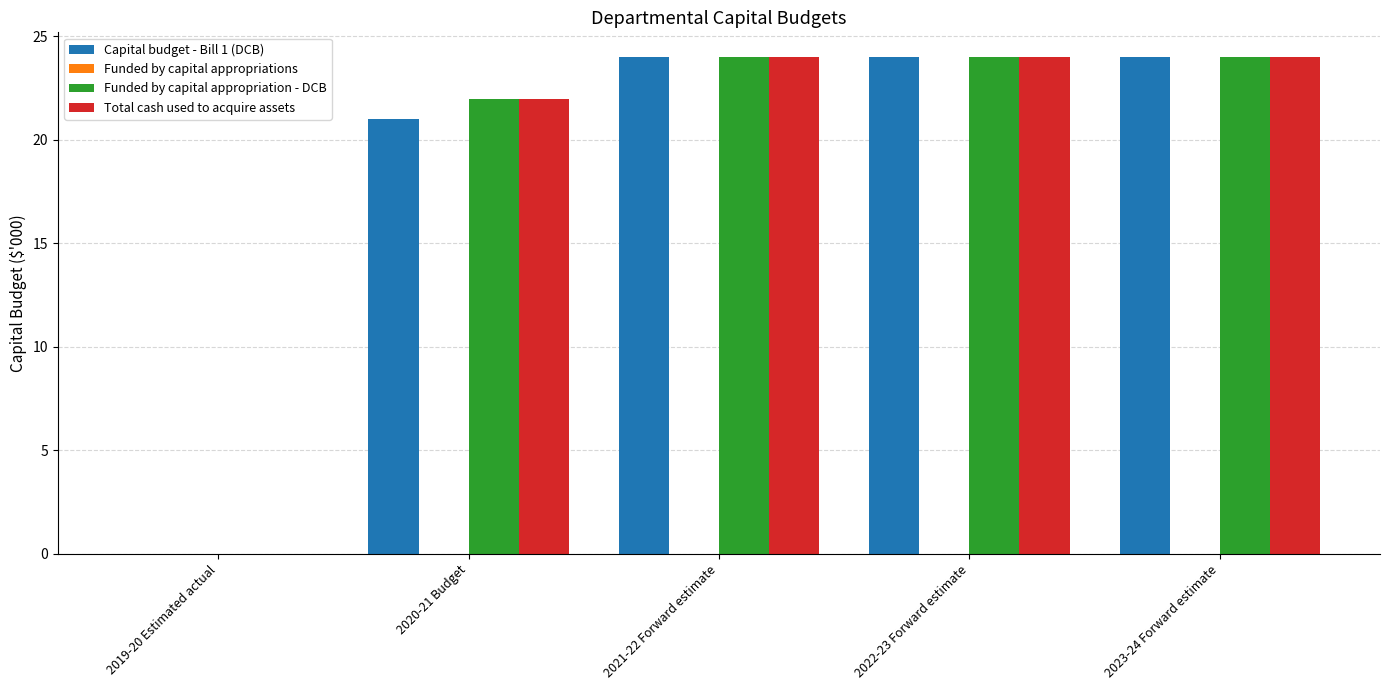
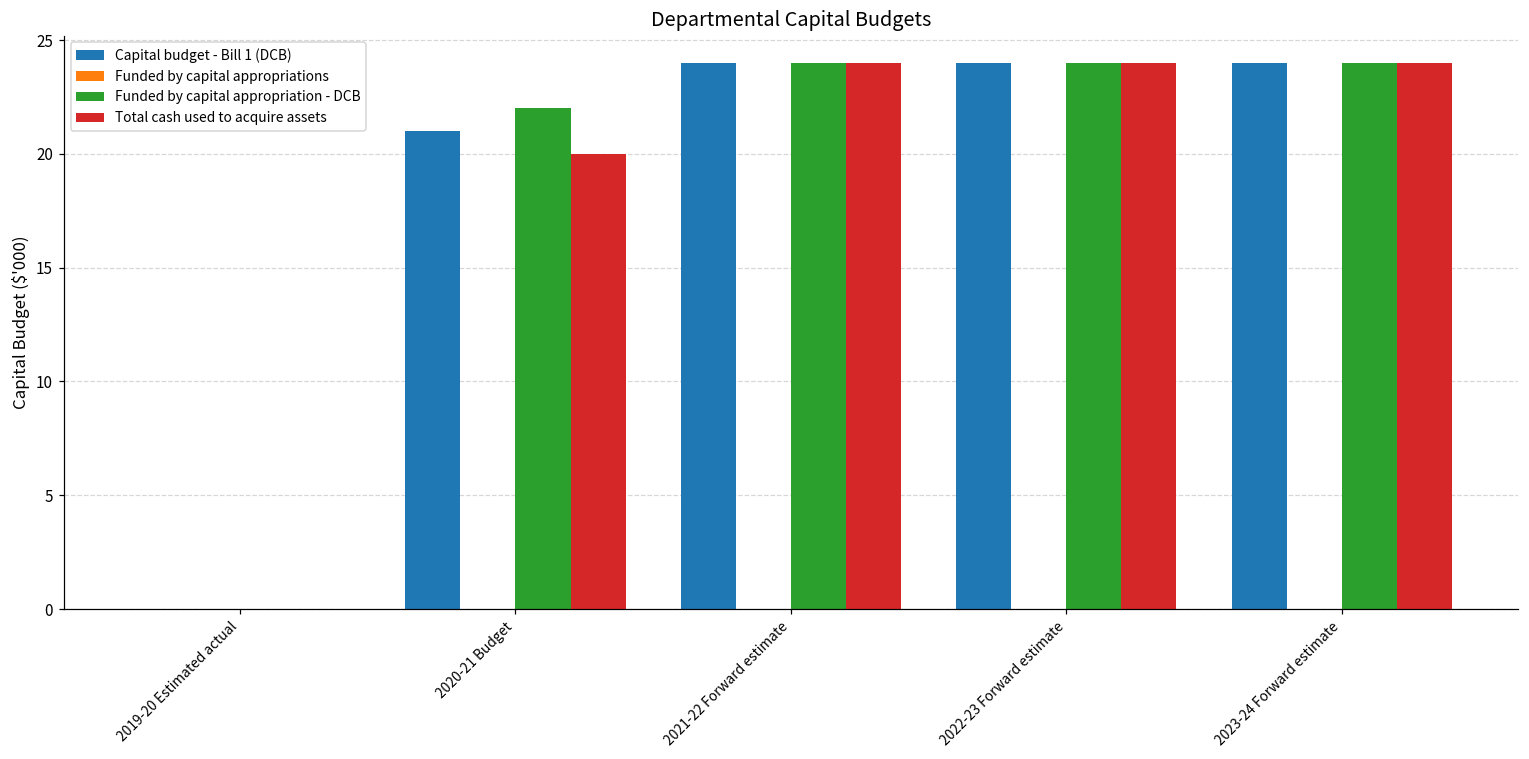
Total cash used to acquire assets, 2020-21 Budget: 22 -> 20
